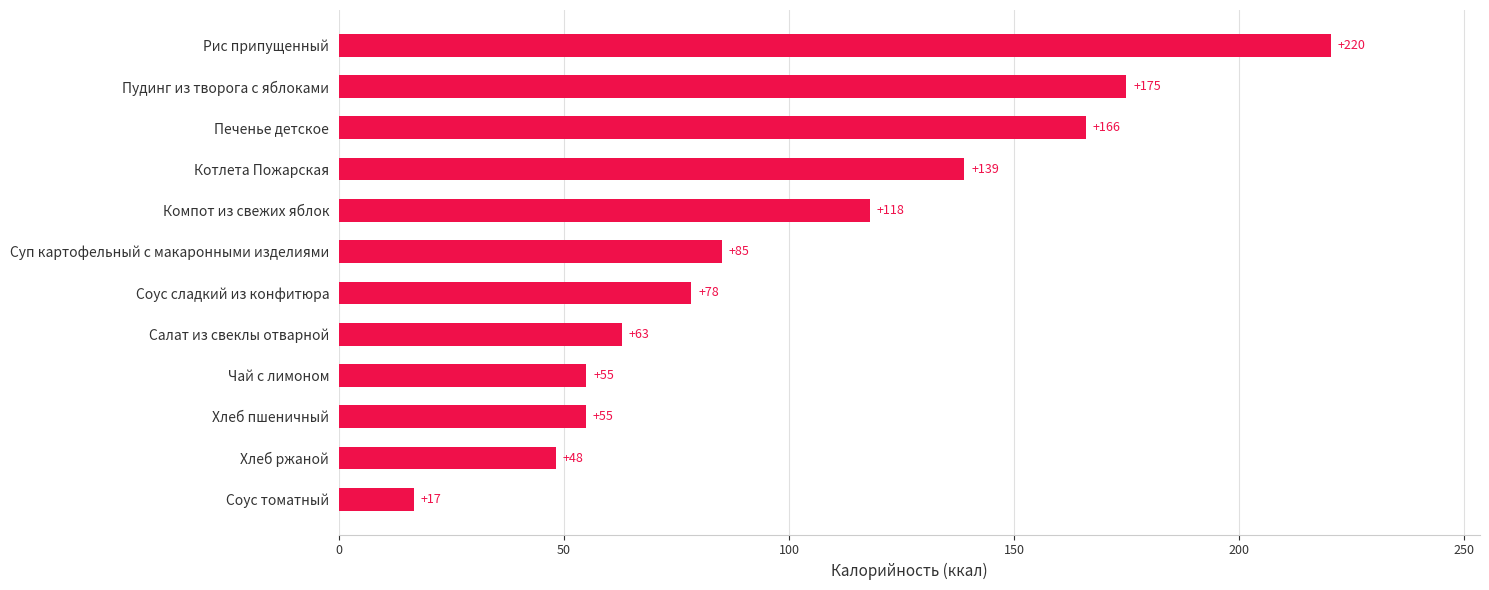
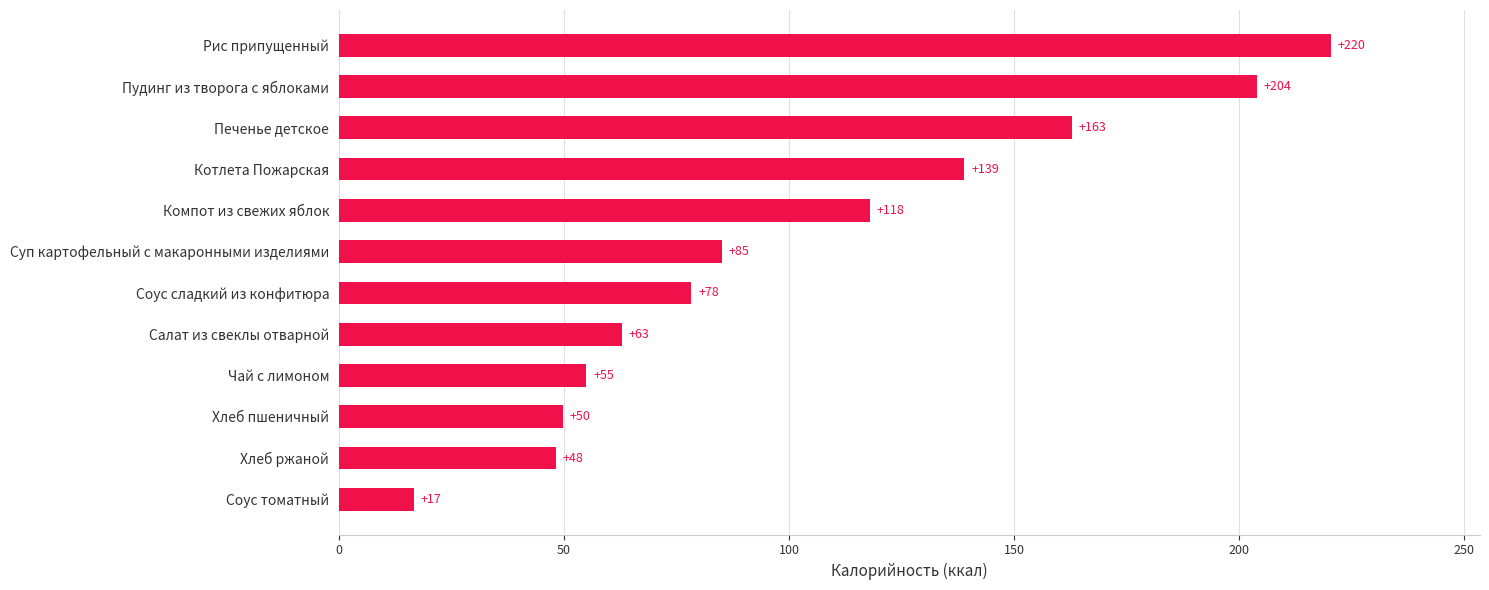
Пудинг из творога с яблоками: +175 -> +204
Печенье детское: +166 -> +163
Хлеб пшеничный: +55 -> +50
